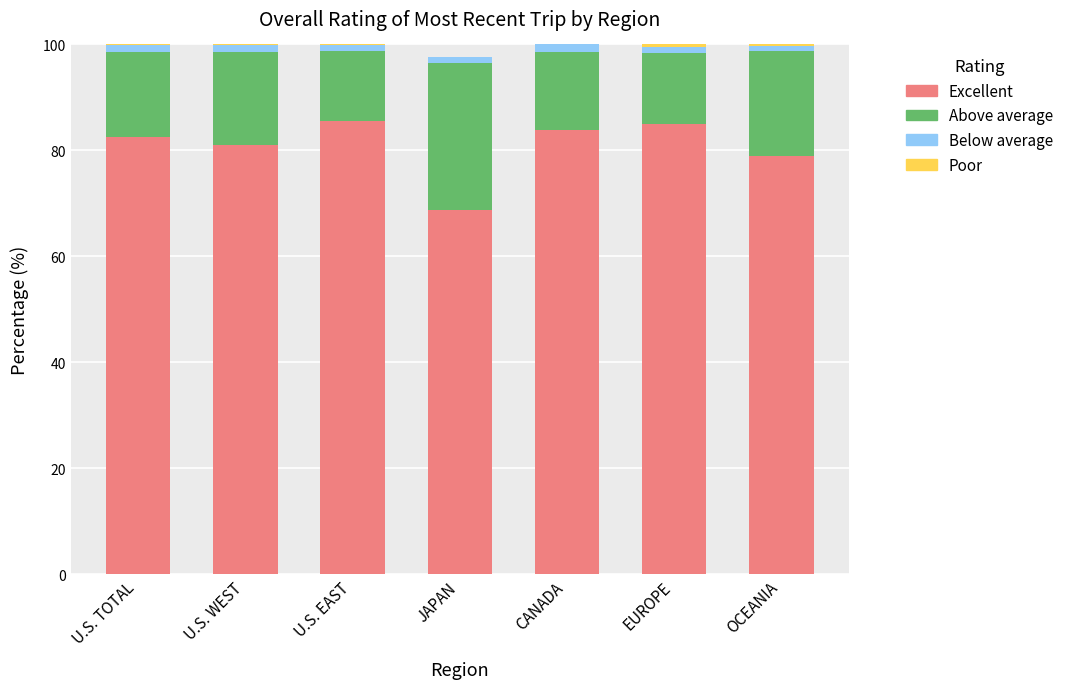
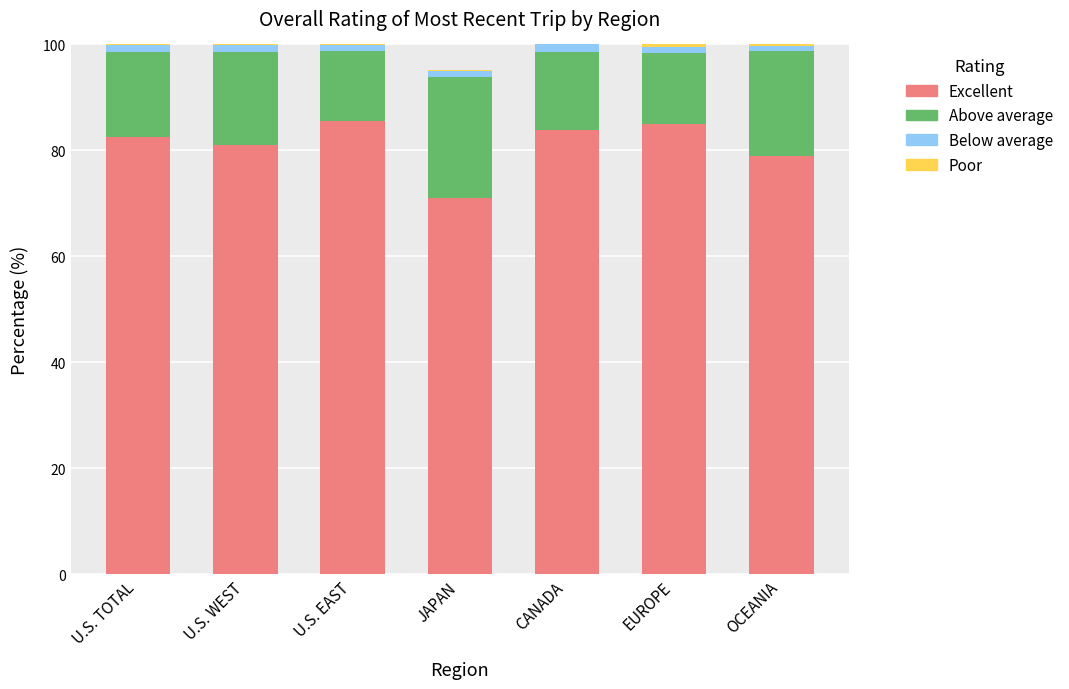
Excellent, JAPAN: 69 -> 71
Above average, JAPAN: 28 -> 23
